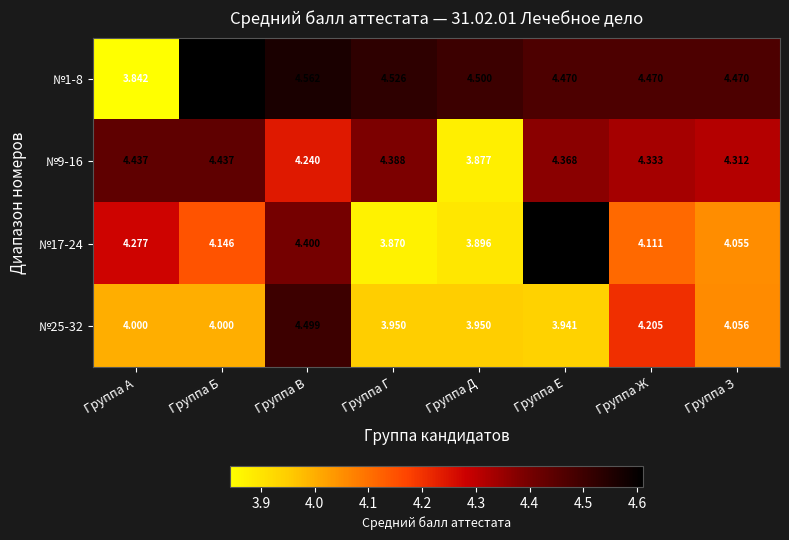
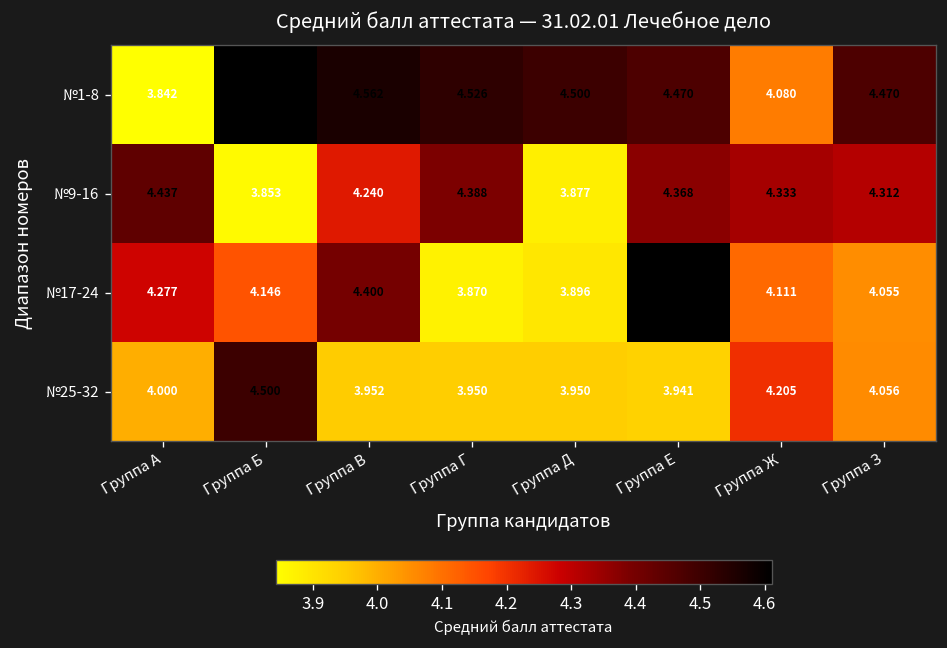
№1-8, Группа Ж: 4.470 -> 4.080
№9-16, Группа Б: 4.437 -> 3.853
№25-32, Группа Б: 4.000 -> 4.500
№25-32, Группа В: 4.499 -> 3.952
